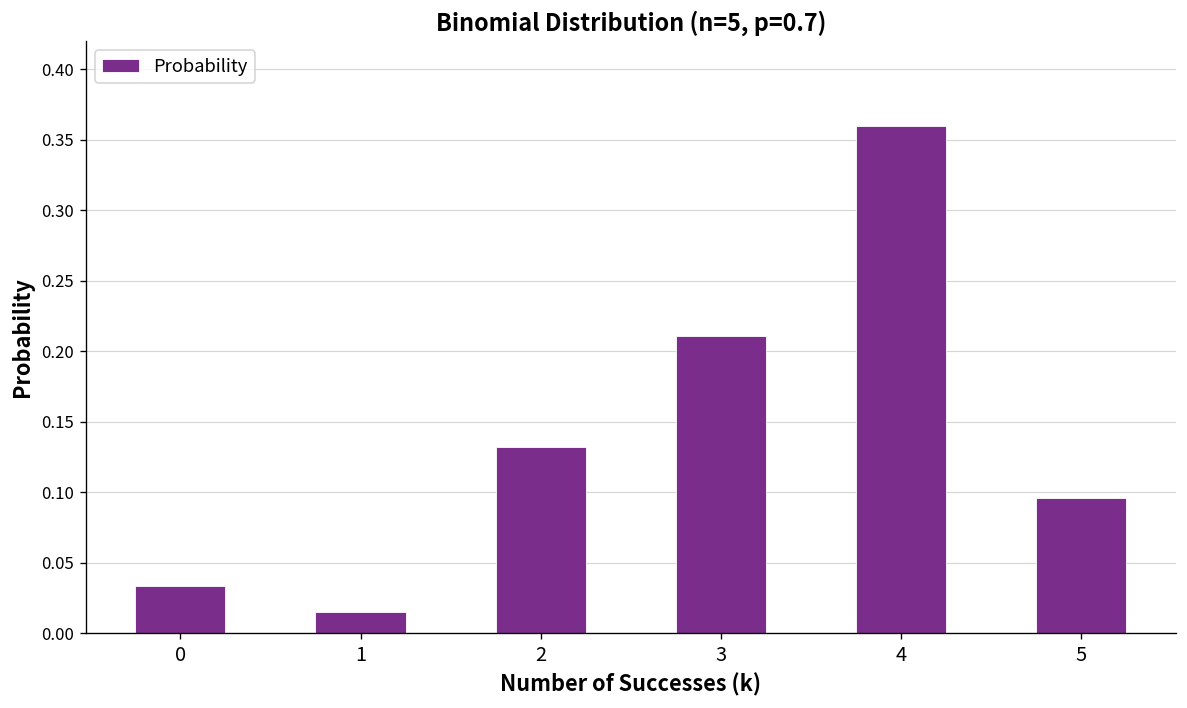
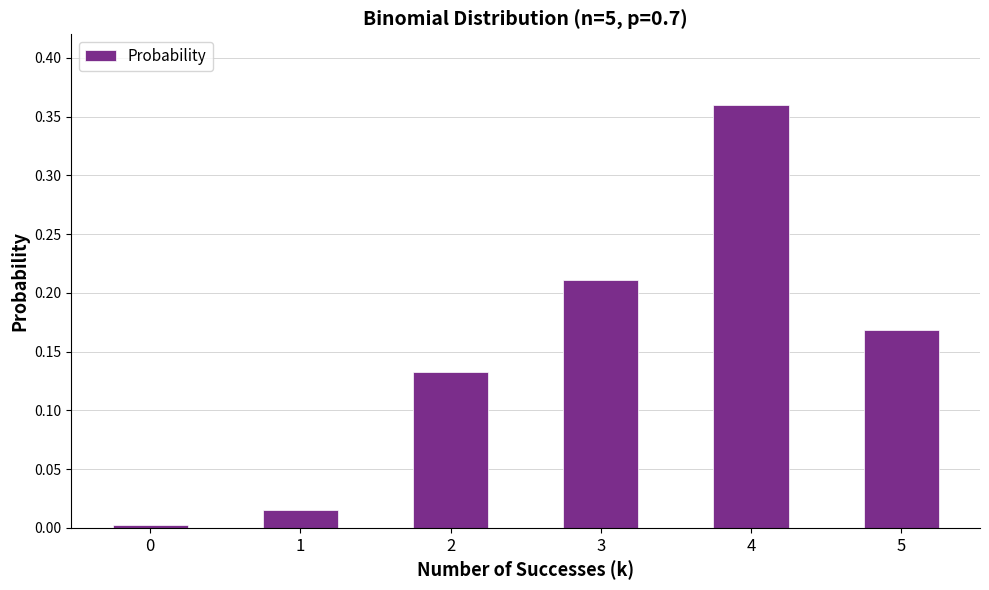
0: 0.033 -> 0.002
5: 0.096 -> 0.168
